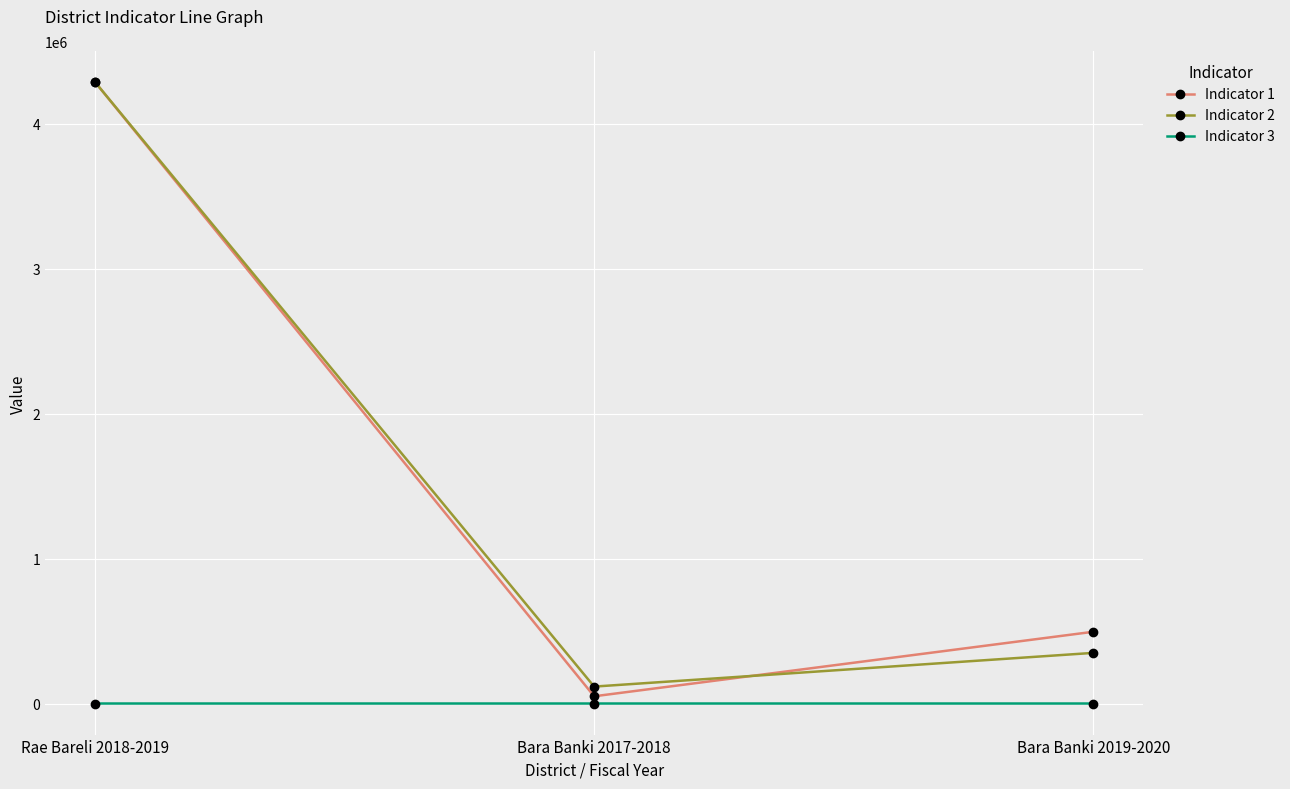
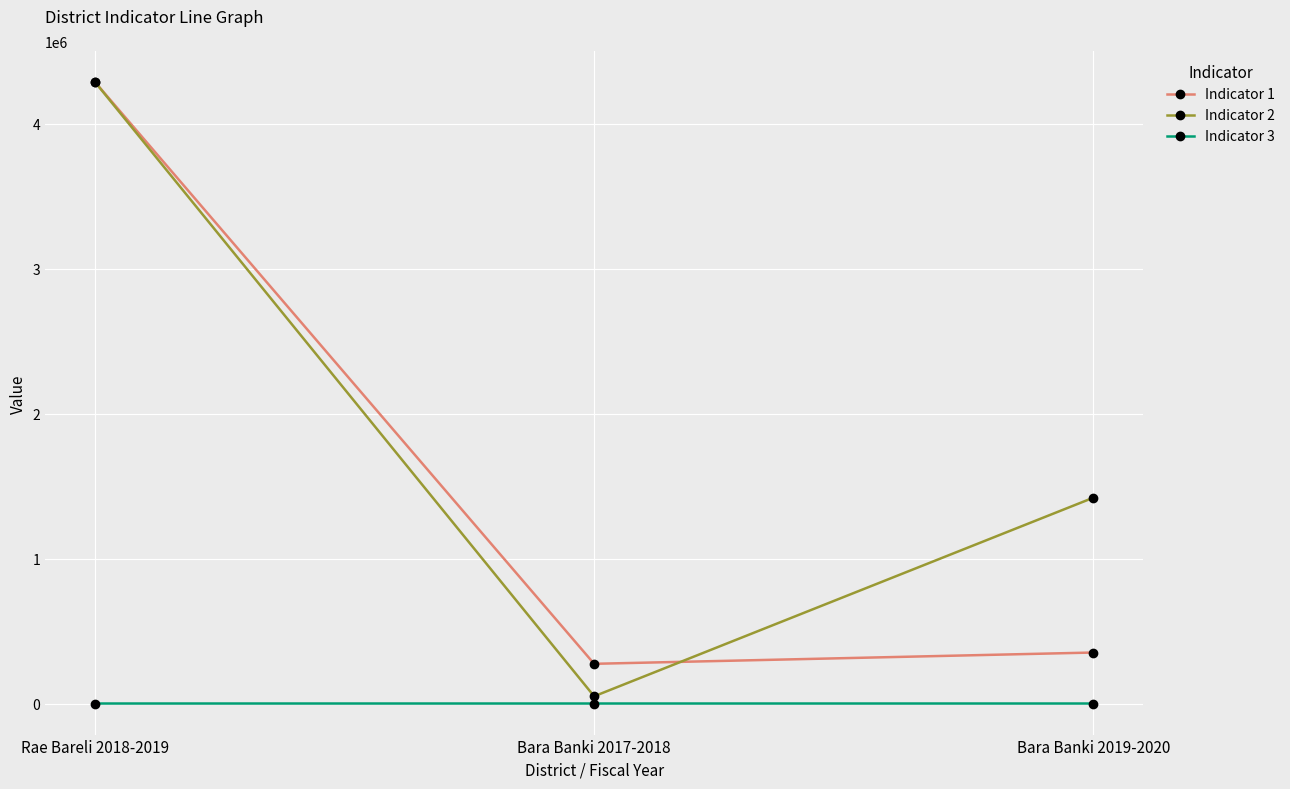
Indicator 1, Bara Banki 2017-2018: 50000 -> 270000
Indicator 2, Bara Banki 2017-2018: 120000 -> 50000
Indicator 1, Bara Banki 2019-2020: 500000 -> 350000
Indicator 2, Bara Banki 2019-2020: 350000 -> 1420000
